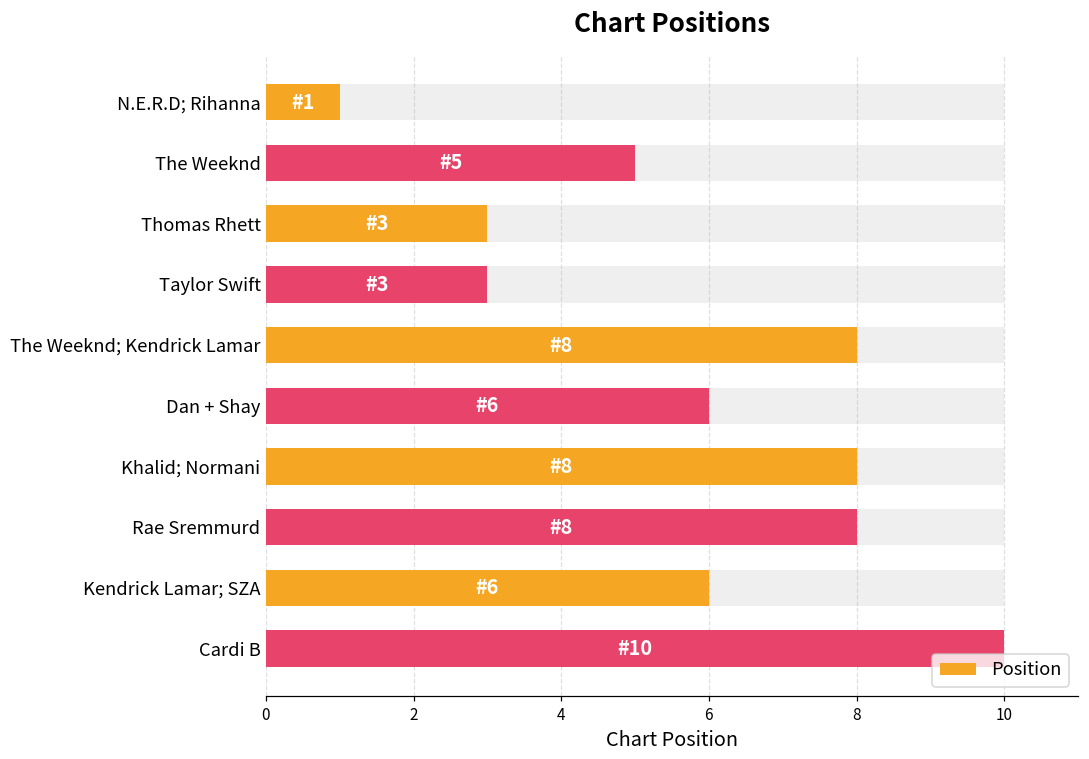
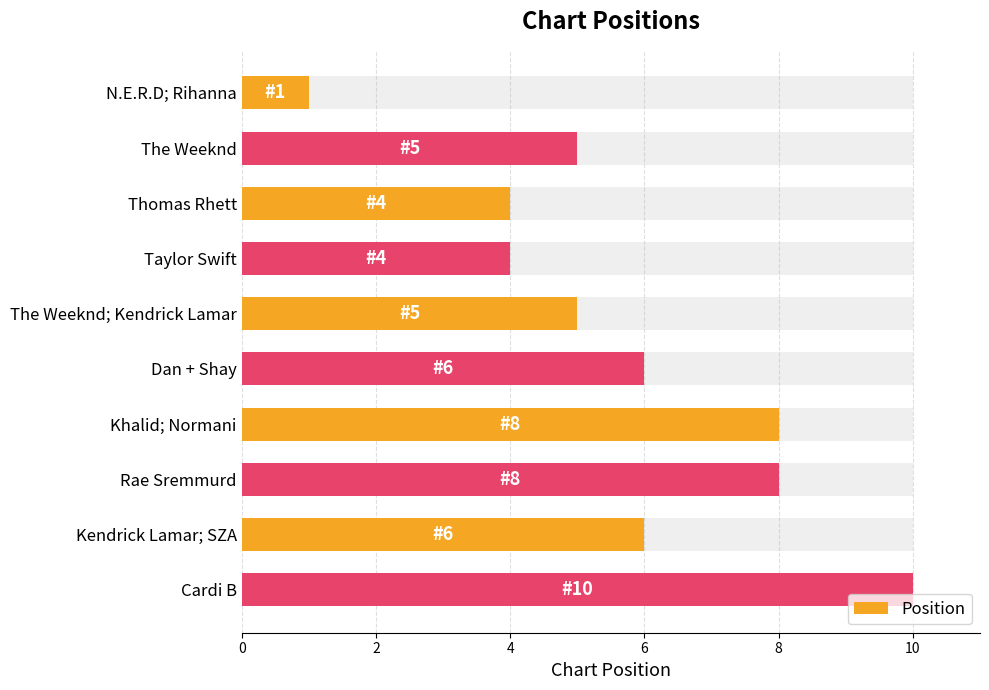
Position, Thomas Rhett: 3 -> 4
Position, Taylor Swift: 3 -> 4
Position, The Weeknd; Kendrick Lamar: 8 -> 5
